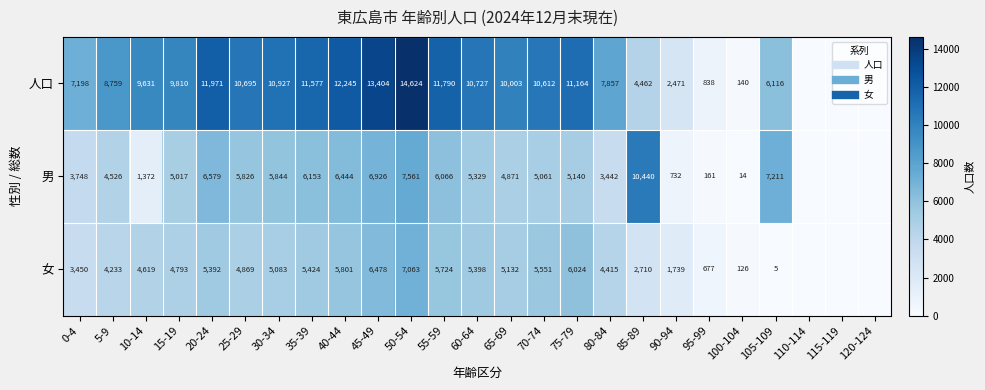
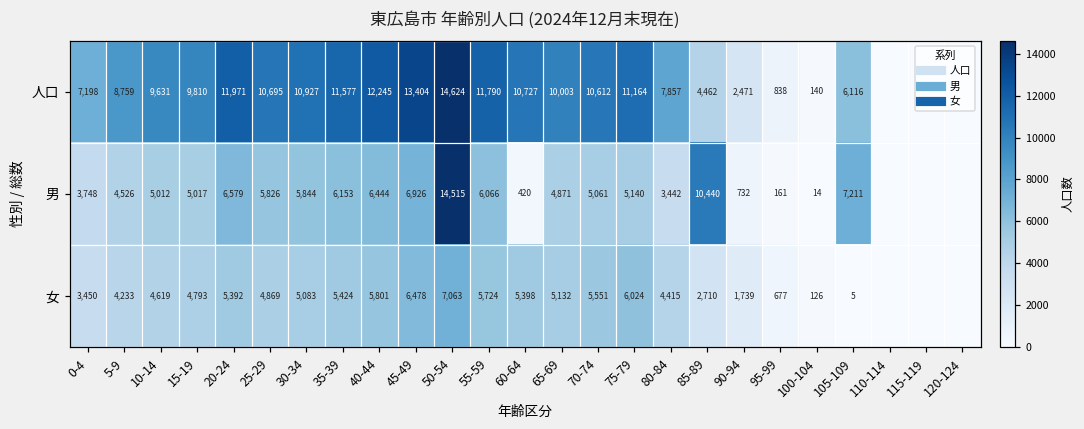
男, 10-14: 1,372 -> 5,012
男, 50-54: 7,561 -> 14,515
男, 60-64: 5,329 -> 420
